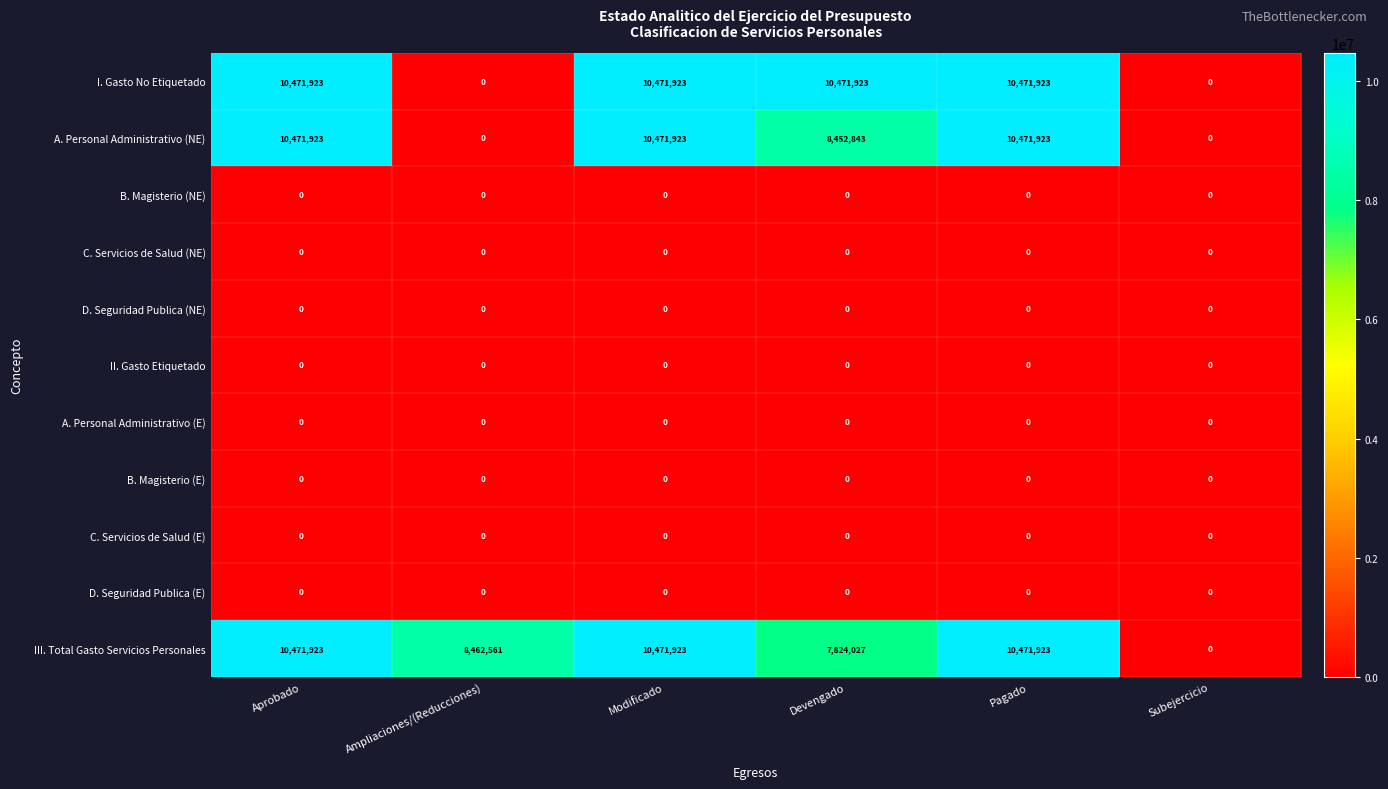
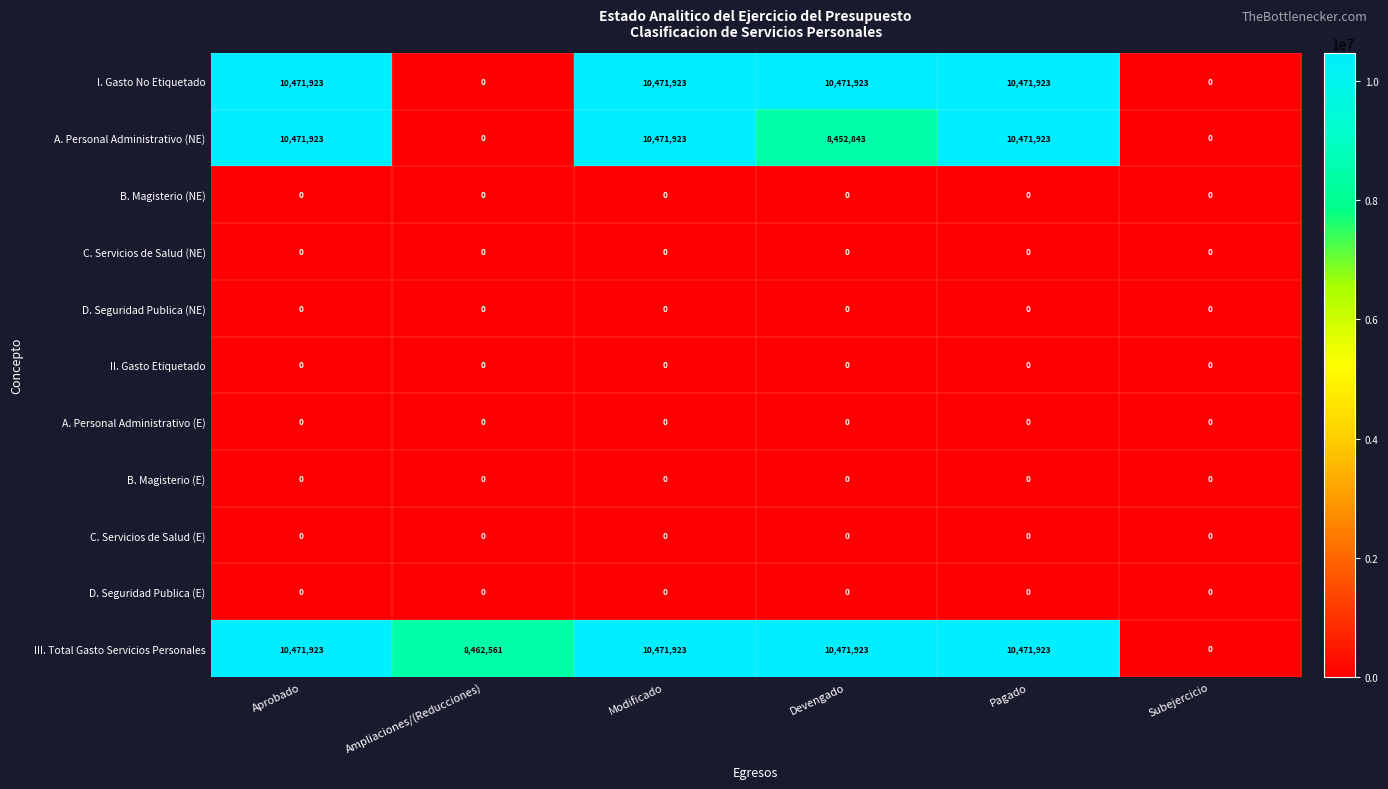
III. Total Gasto Servicios Personales, Devengado: 7,824,027 -> 10,471,923
